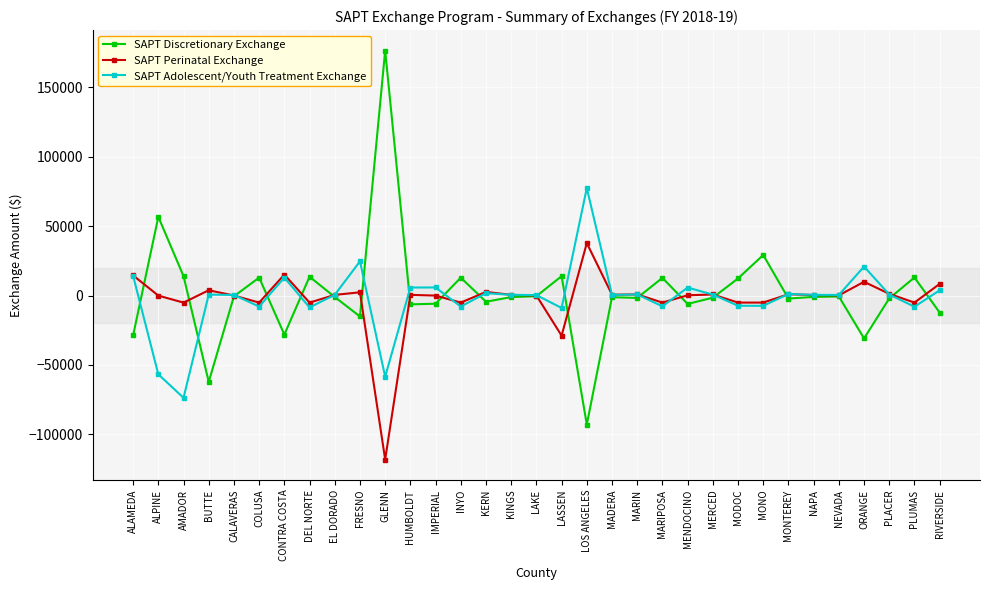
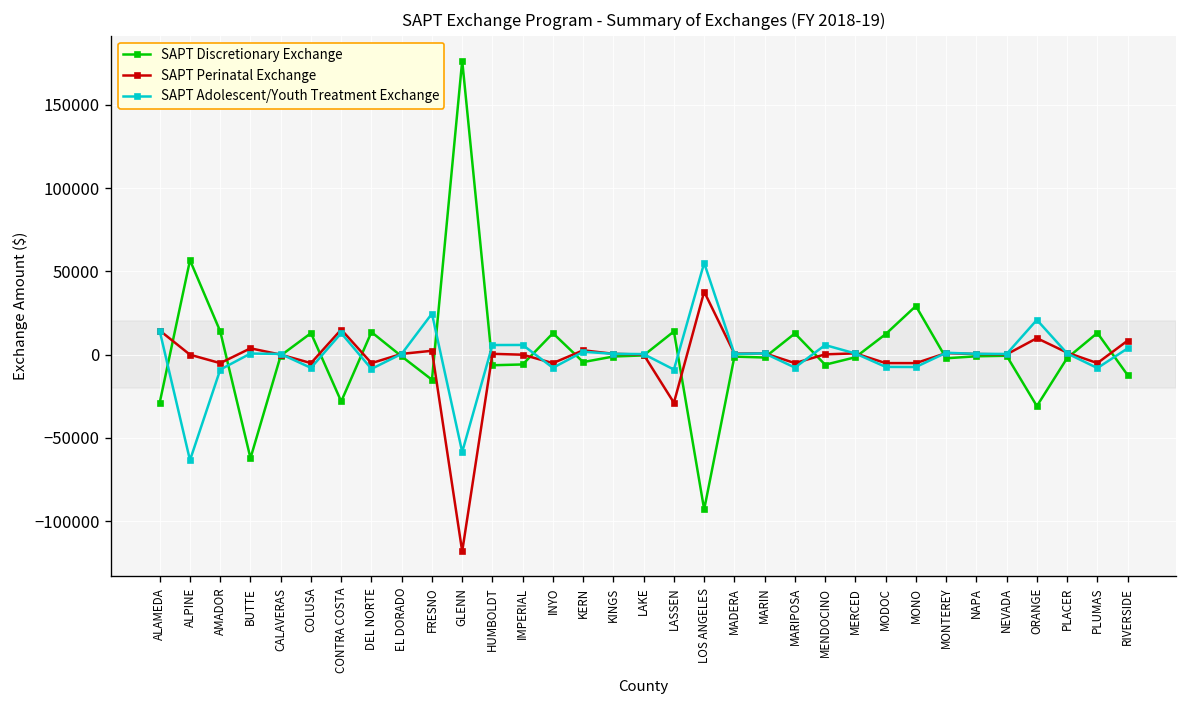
SAPT Adolescent/Youth Treatment Exchange, ALPINE: -57000 -> -63000
SAPT Adolescent/Youth Treatment Exchange, AMADOR: -74000 -> -9000
SAPT Adolescent/Youth Treatment Exchange, LOS ANGELES: 77000 -> 55000
